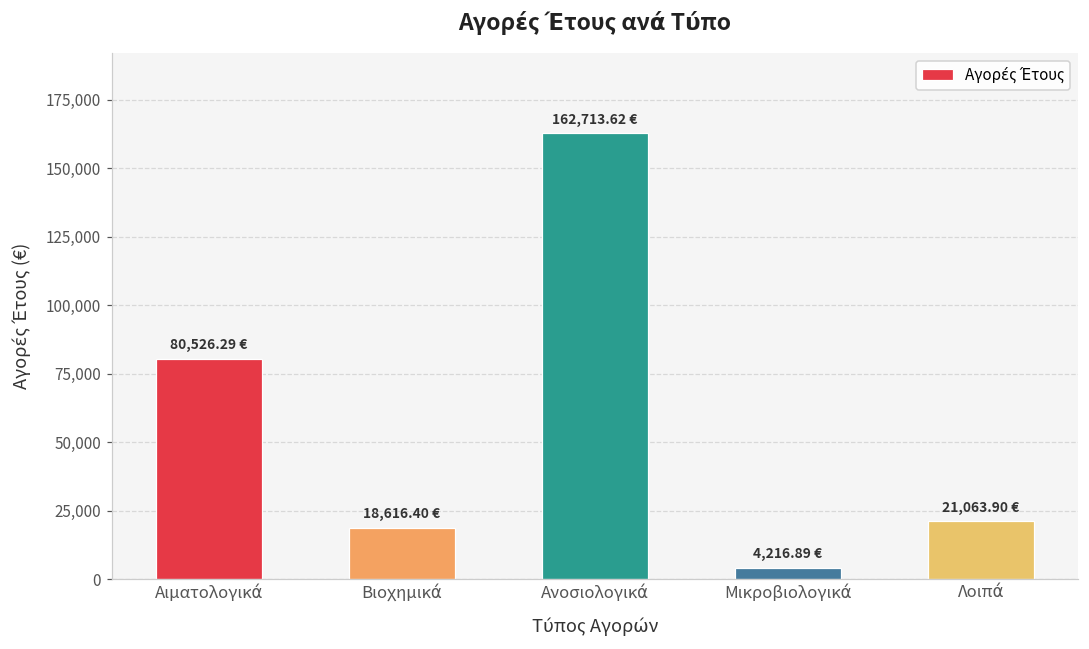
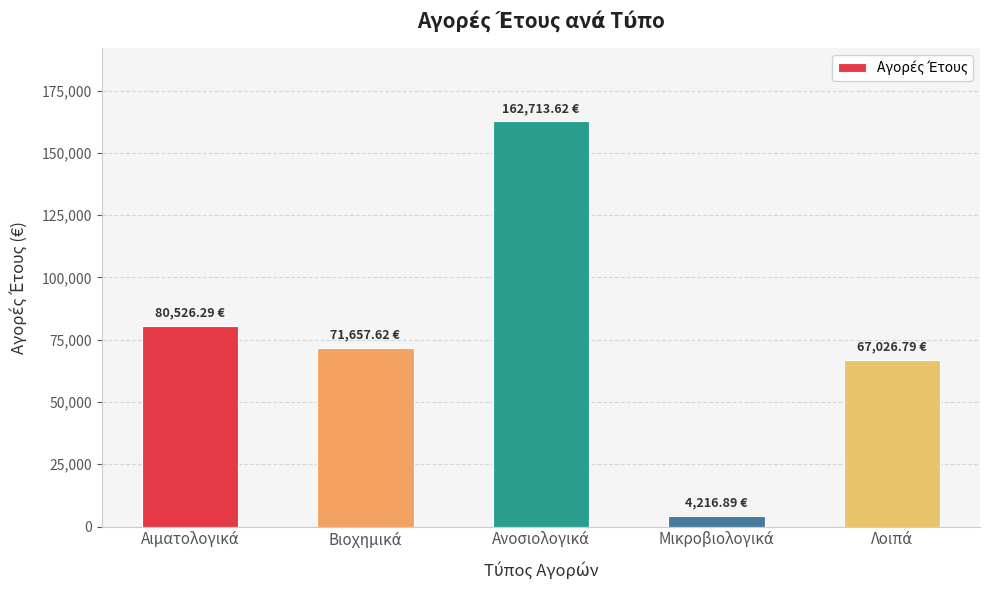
Βιοχημικά: 18,616.40 -> 71,657.62
Λοιπά: 21,063.90 -> 67,026.79
